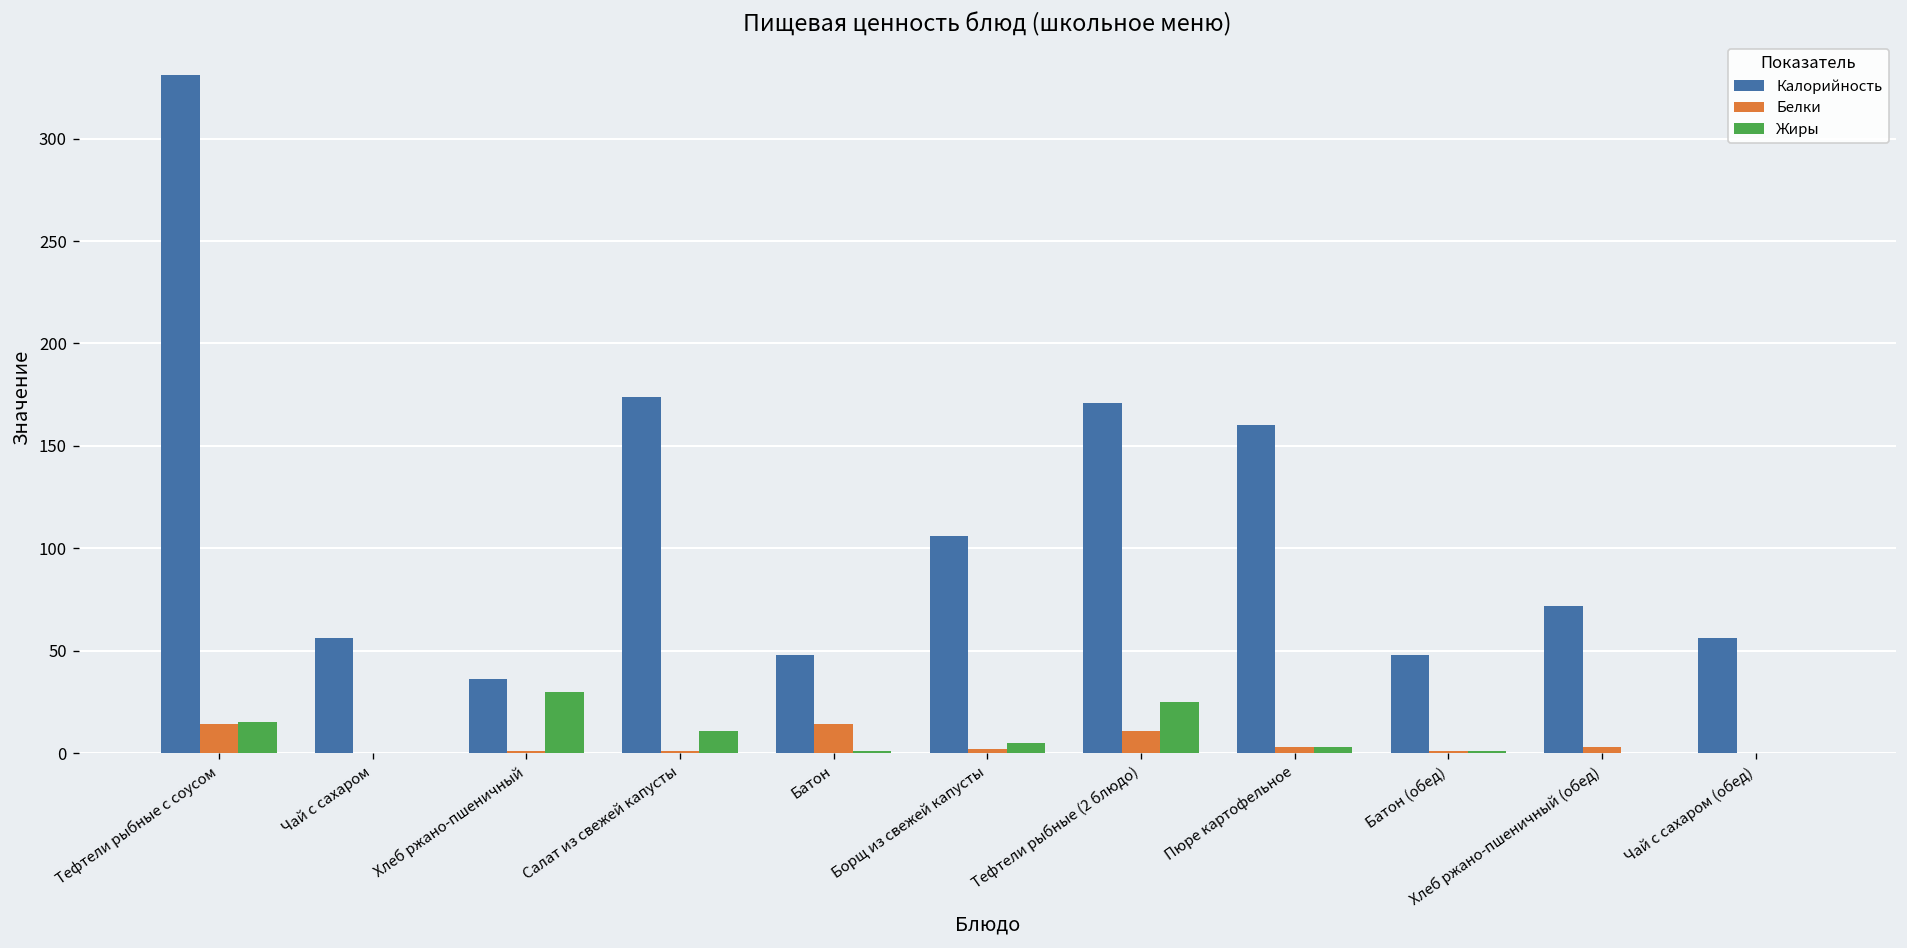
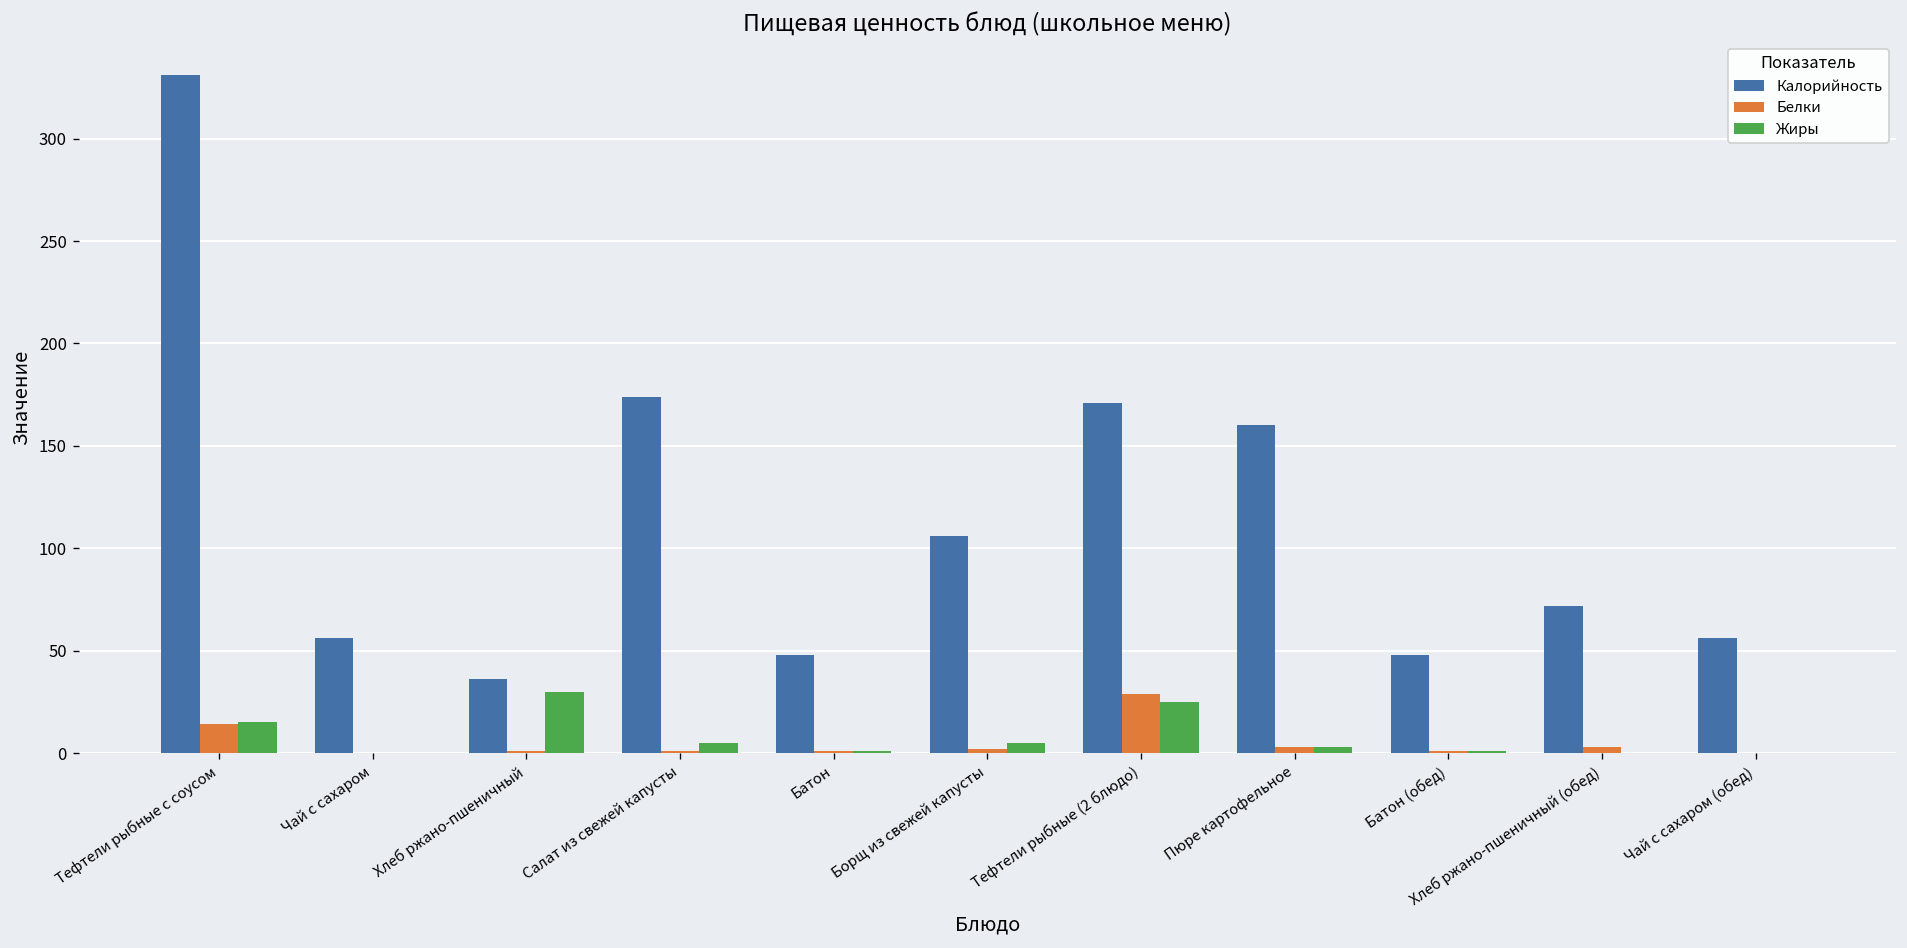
Жиры, Салат из свежей капусты: 11 -> 5
Белки, Батон: 14 -> 1
Белки, Тефтели рыбные (2 блюдо): 11 -> 29
